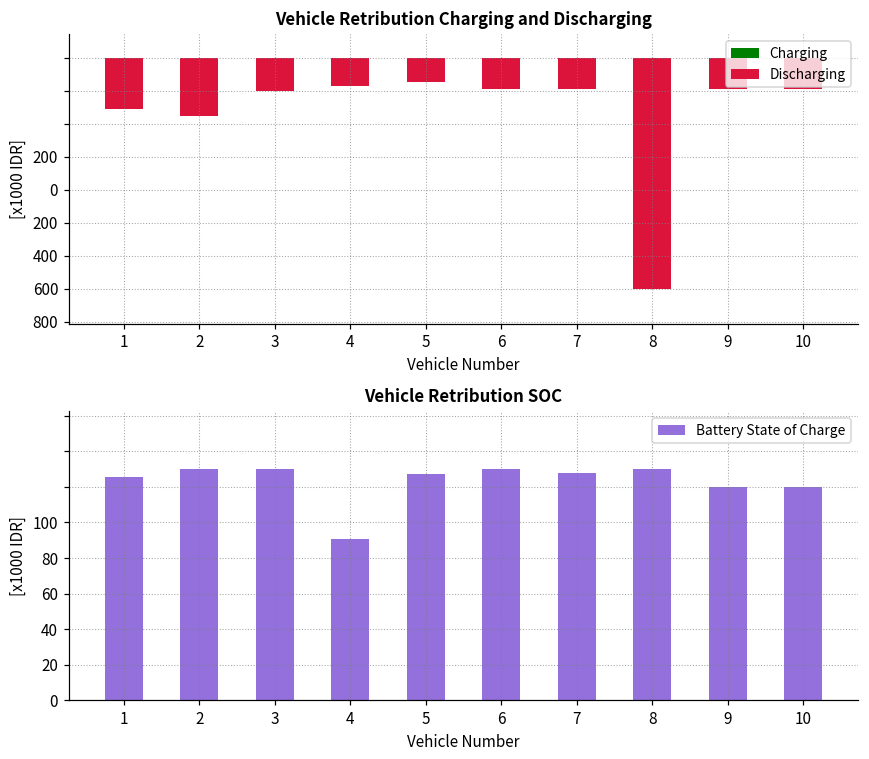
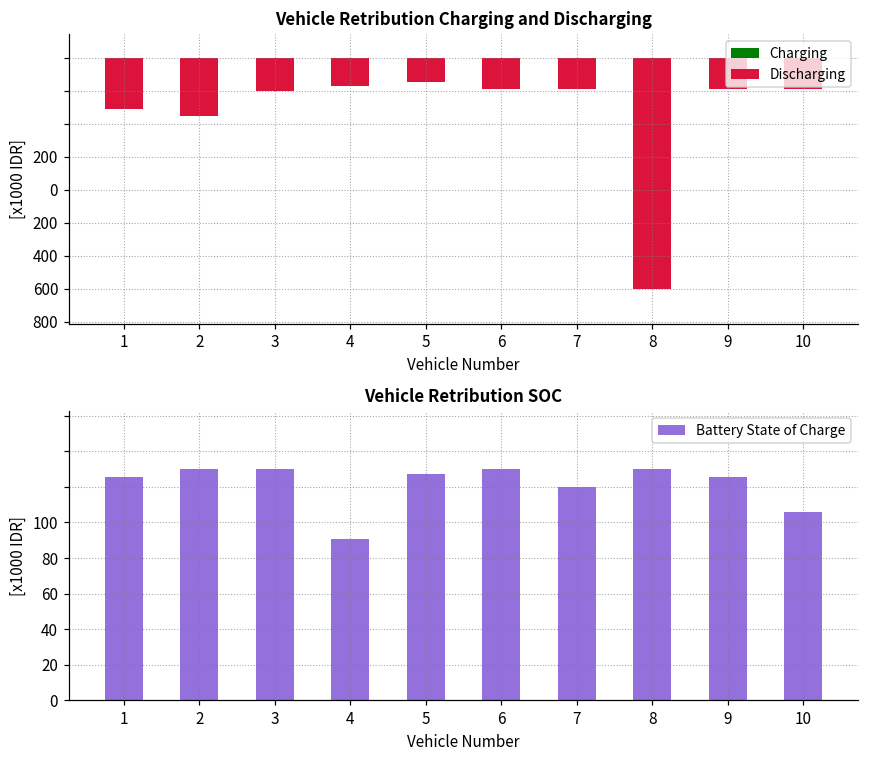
Vehicle Retribution SOC, 7: 128 -> 120
Vehicle Retribution SOC, 9: 120 -> 125
Vehicle Retribution SOC, 10: 120 -> 106
